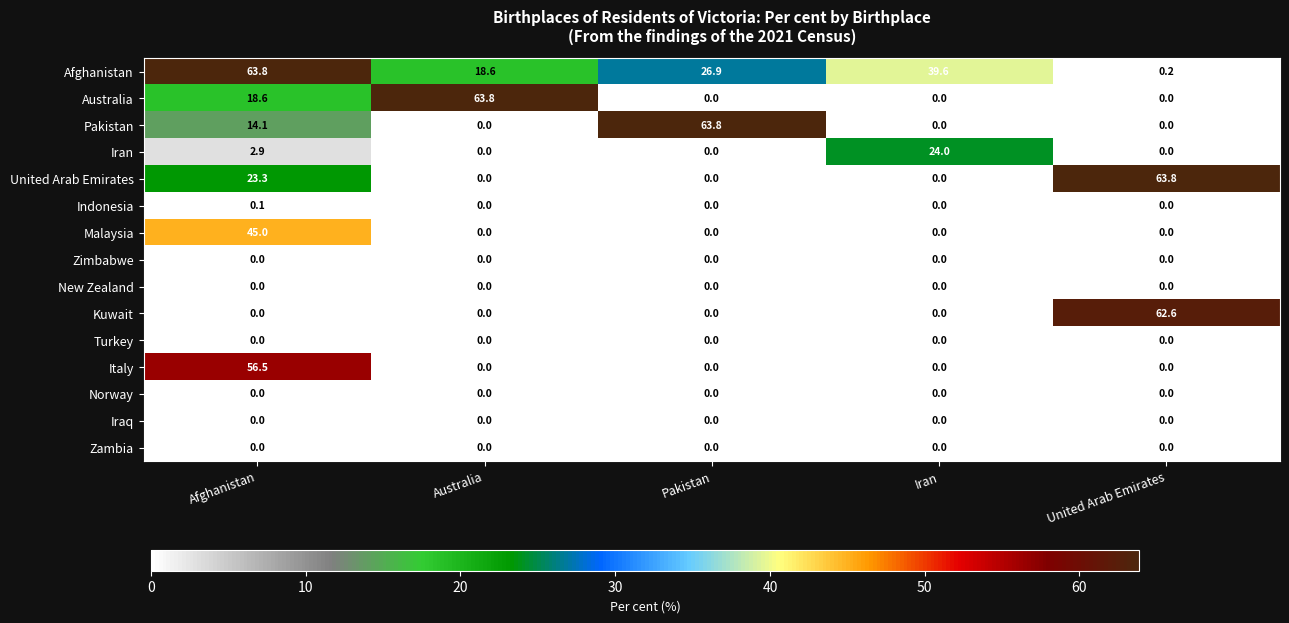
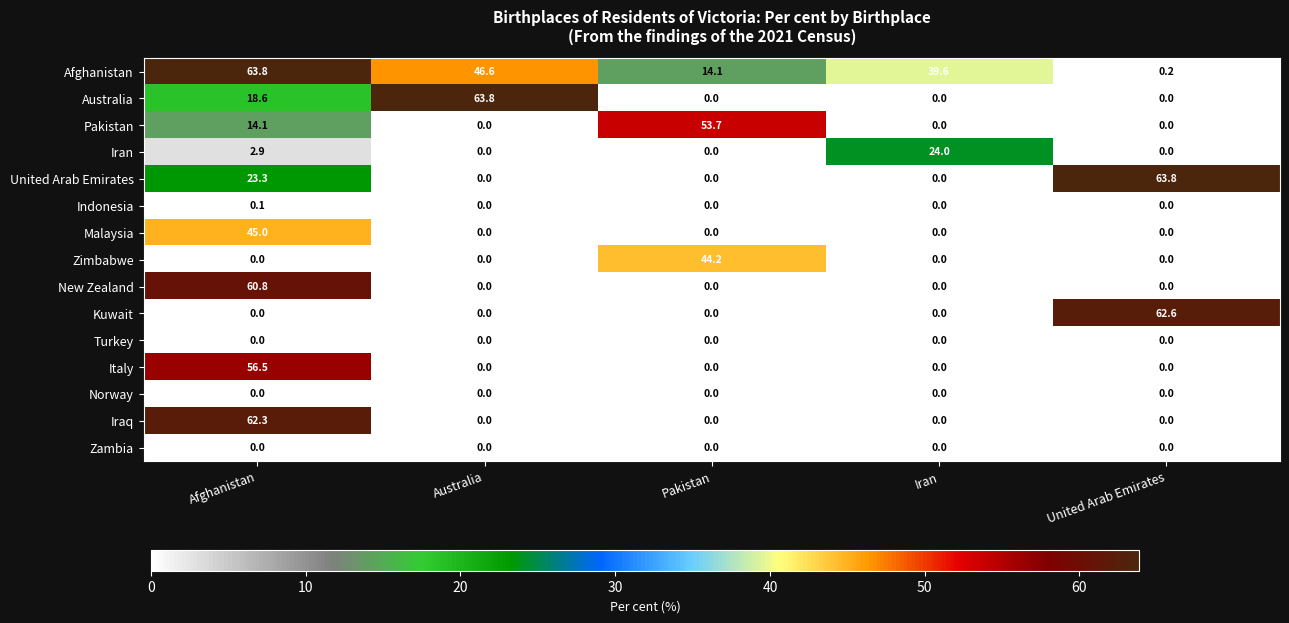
Afghanistan, Australia: 18.6 -> 46.6
Afghanistan, Pakistan: 26.9 -> 14.1
Pakistan, Pakistan: 63.8 -> 53.7
Zimbabwe, Pakistan: 0.0 -> 44.2
New Zealand, Afghanistan: 0.0 -> 60.8
Iraq, Afghanistan: 0.0 -> 62.3
